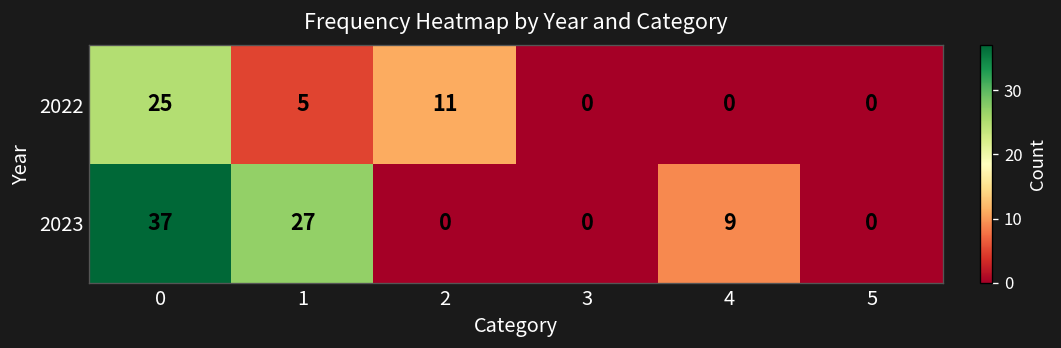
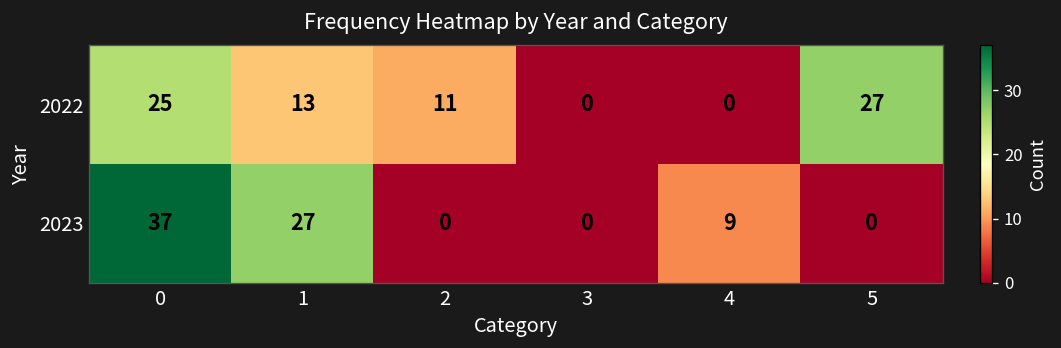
2022, 1: 5 -> 13
2022, 5: 0 -> 27
